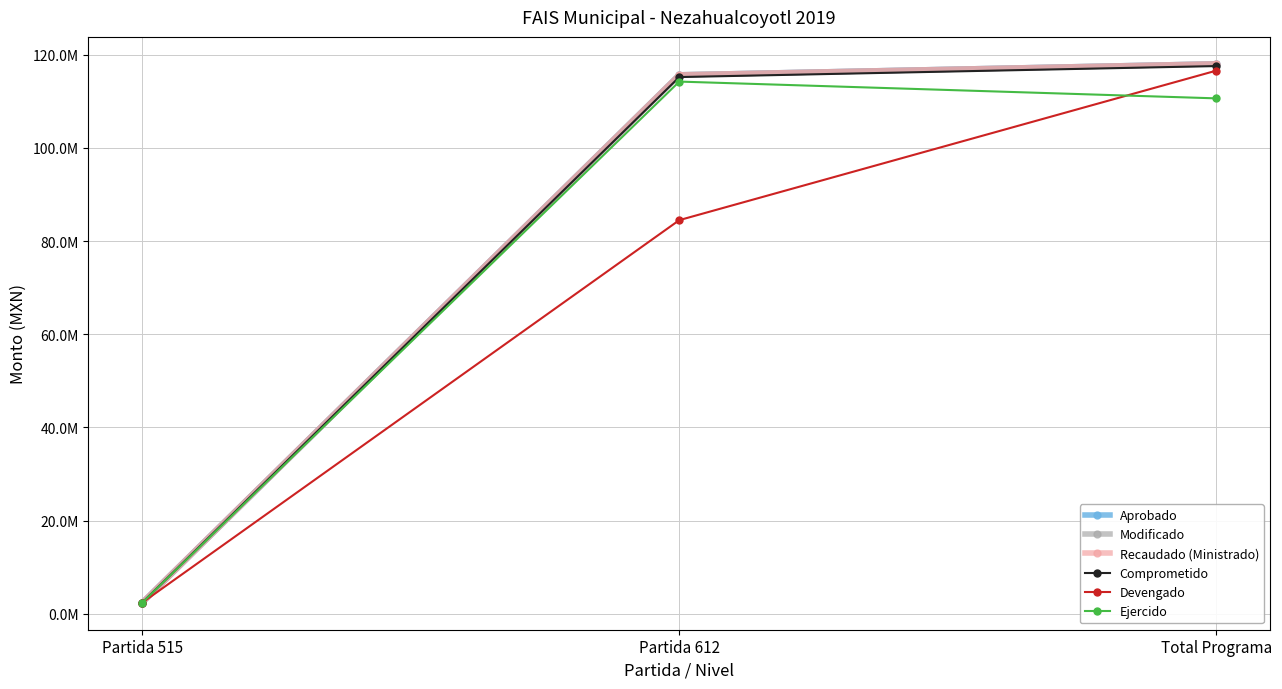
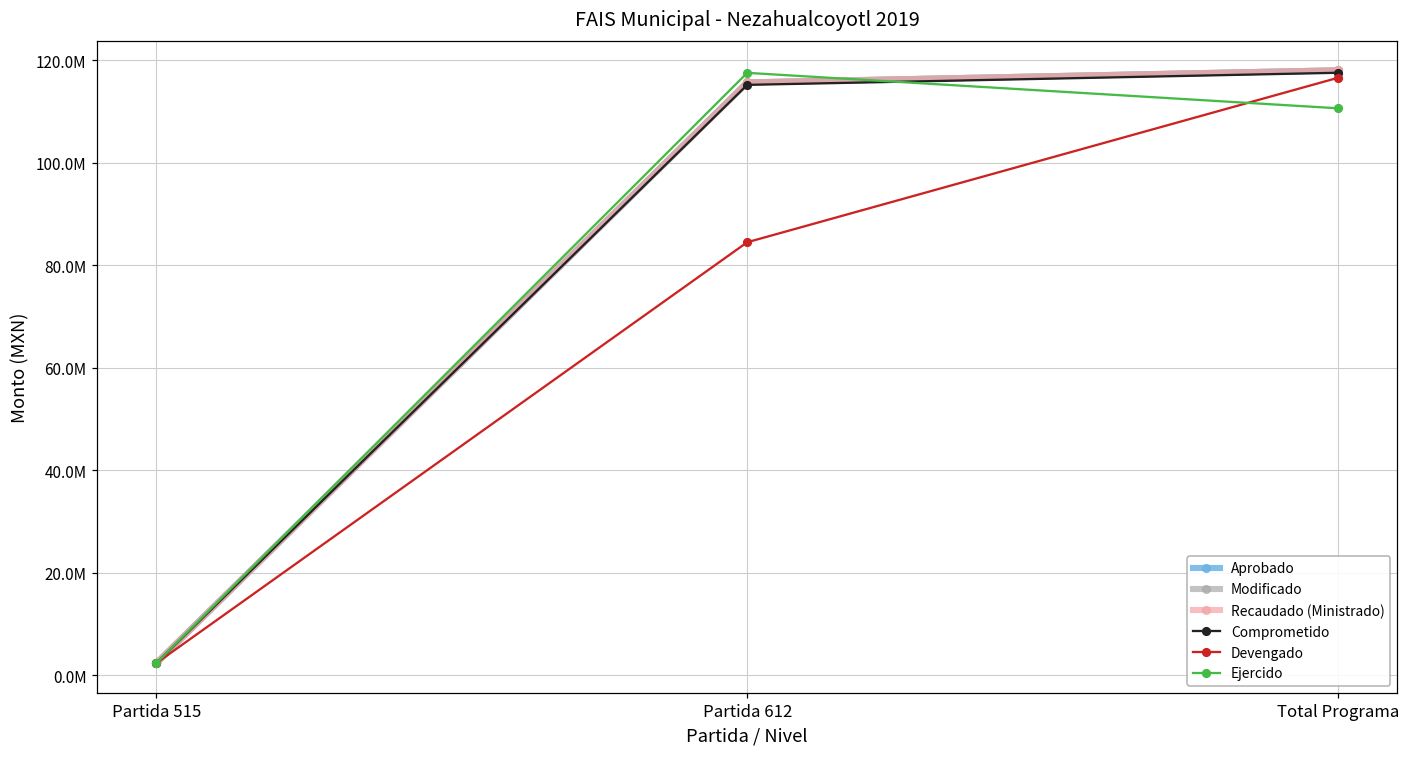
Ejercido, Partida 612: 114000000 -> 118000000
